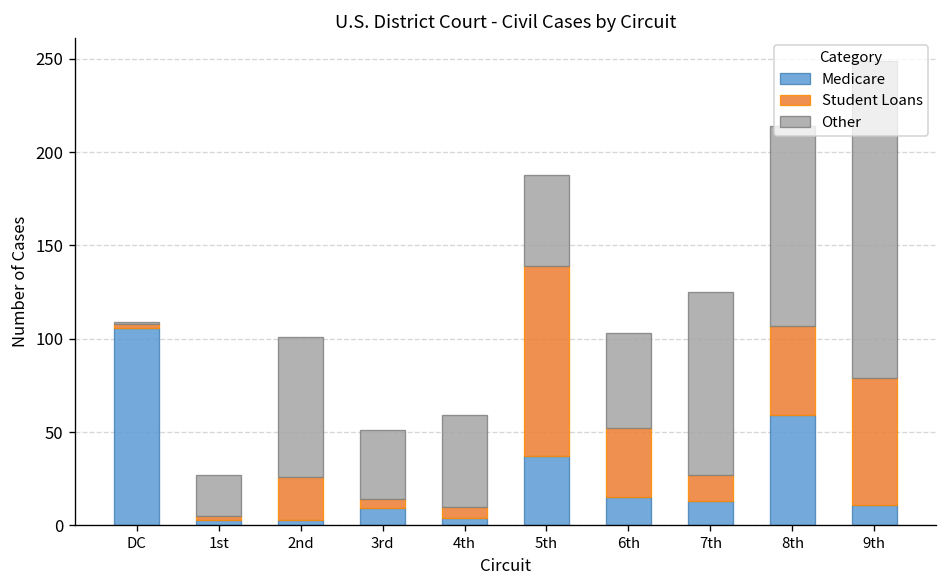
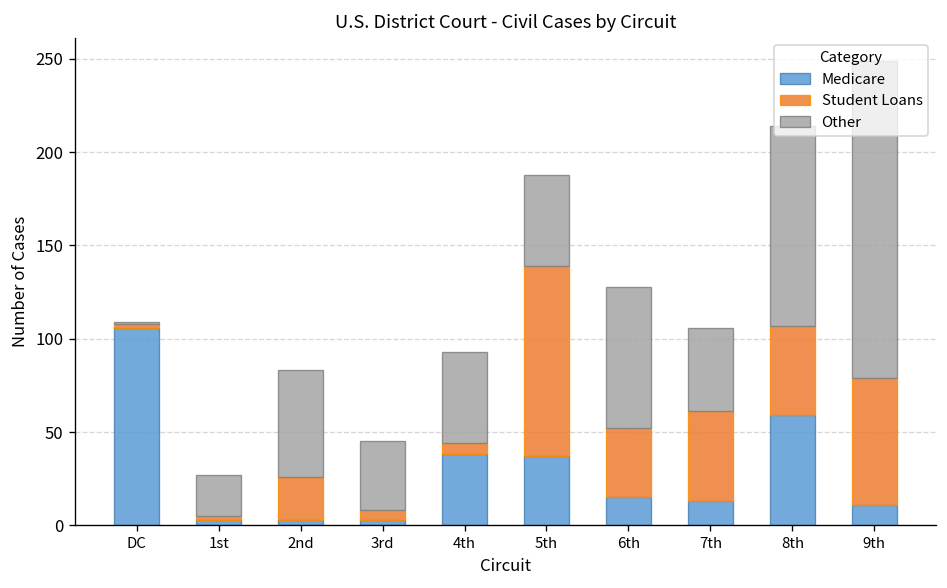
Other, 2nd: 75 -> 57
Medicare, 3rd: 9 -> 3
Medicare, 4th: 4 -> 38
Other, 6th: 51 -> 76
Student Loans, 7th: 14 -> 48
Other, 7th: 98 -> 45
